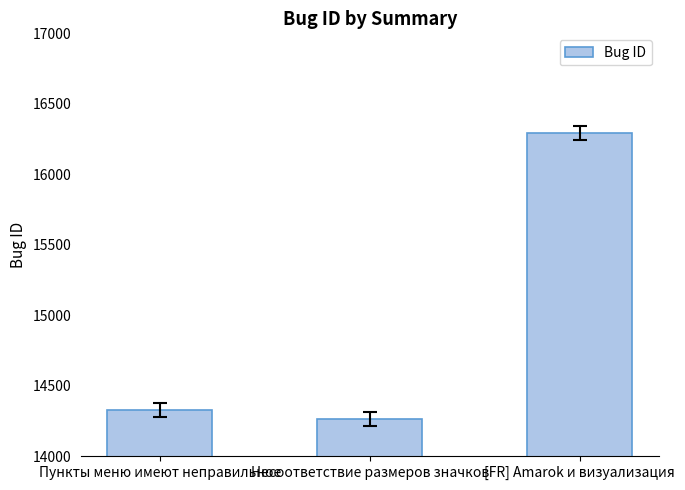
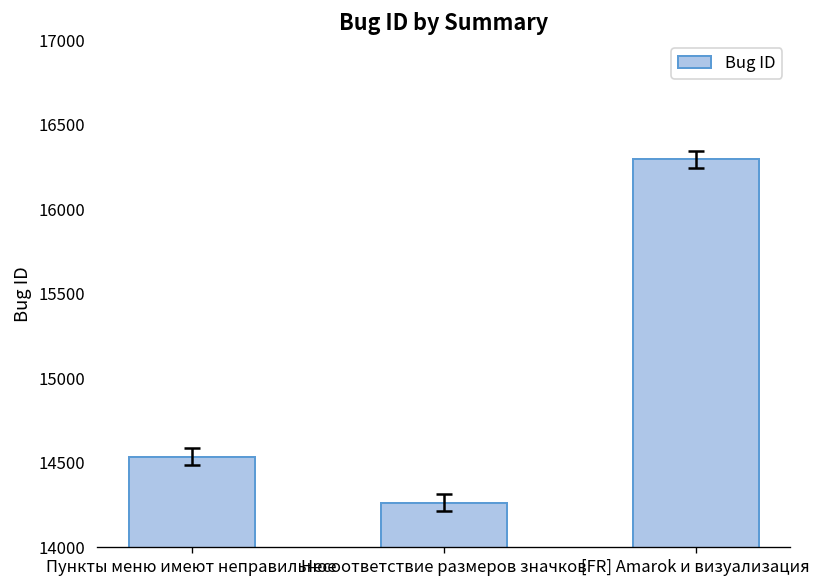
Bug ID, Пункты меню имеют неправильное: 14330 -> 14540
